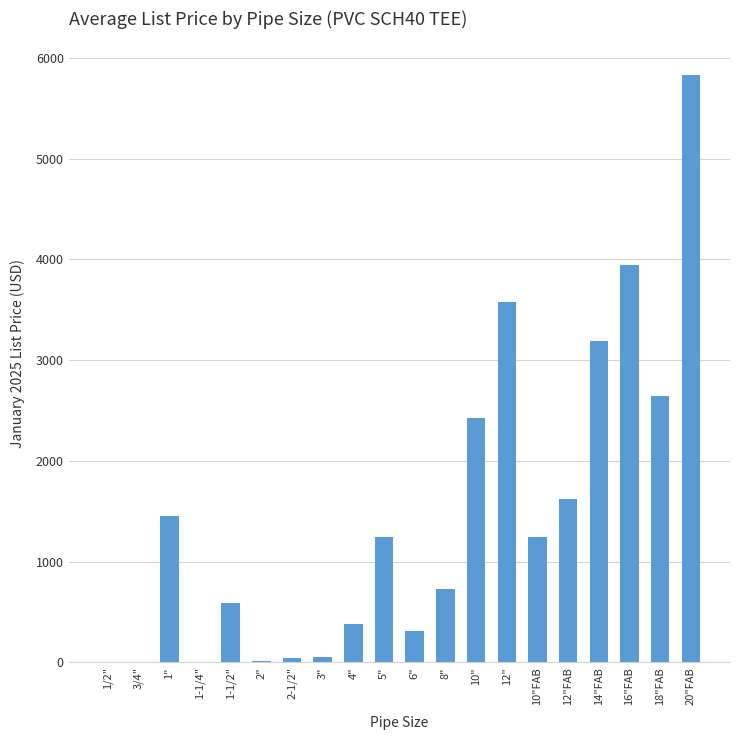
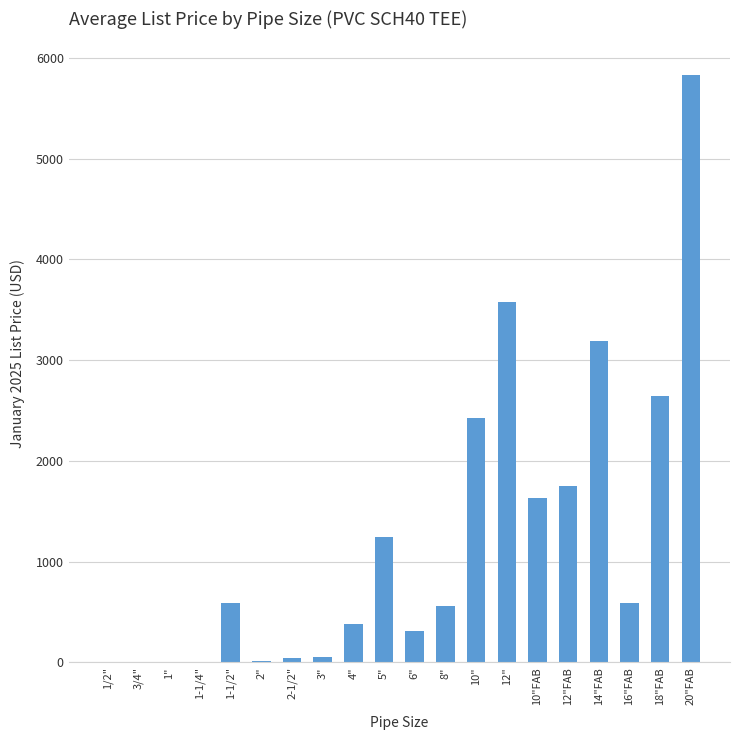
1": 1450 -> 0
8": 730 -> 560
10"FAB: 1240 -> 1630
12"FAB: 1620 -> 1750
16"FAB: 3940 -> 590
